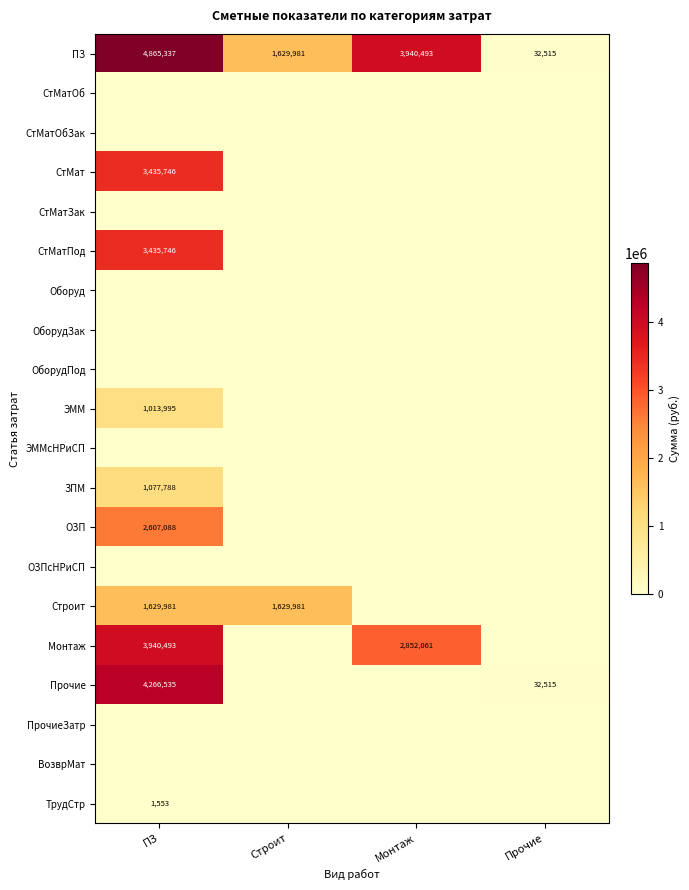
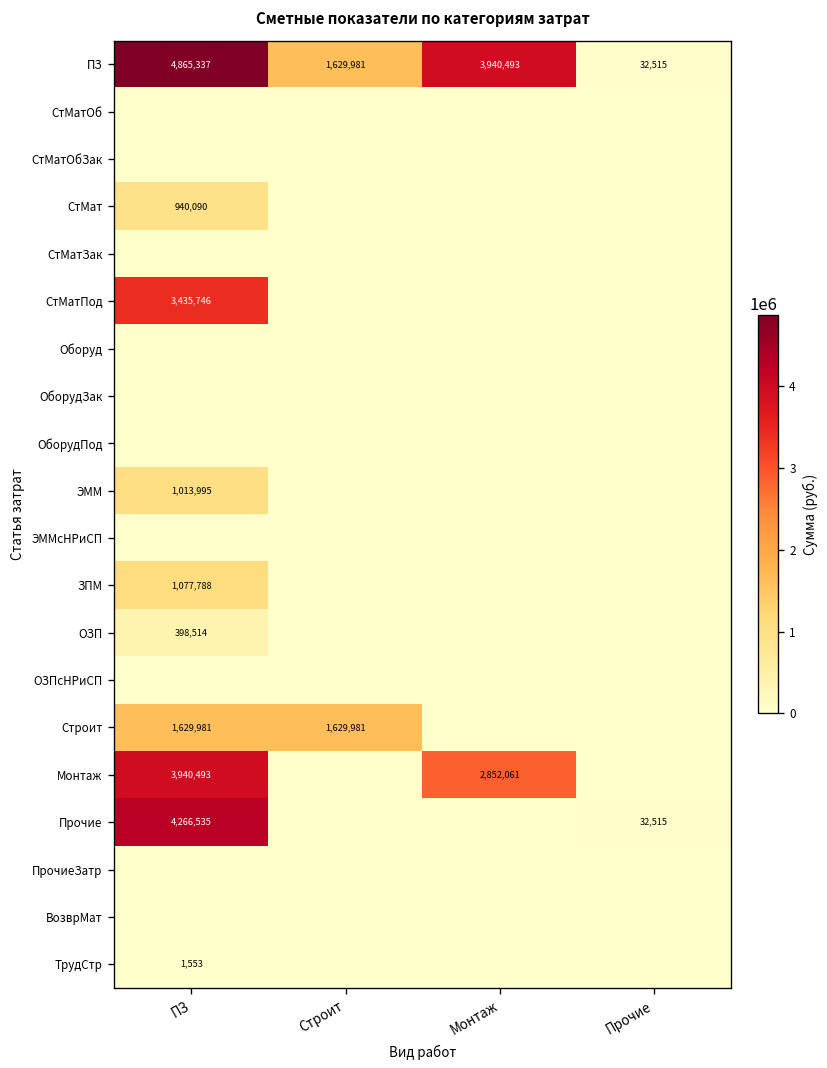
СтМат, ПЗ: 3,435,746 -> 940,090
ОЗП, ПЗ: 2,607,088 -> 398,514
